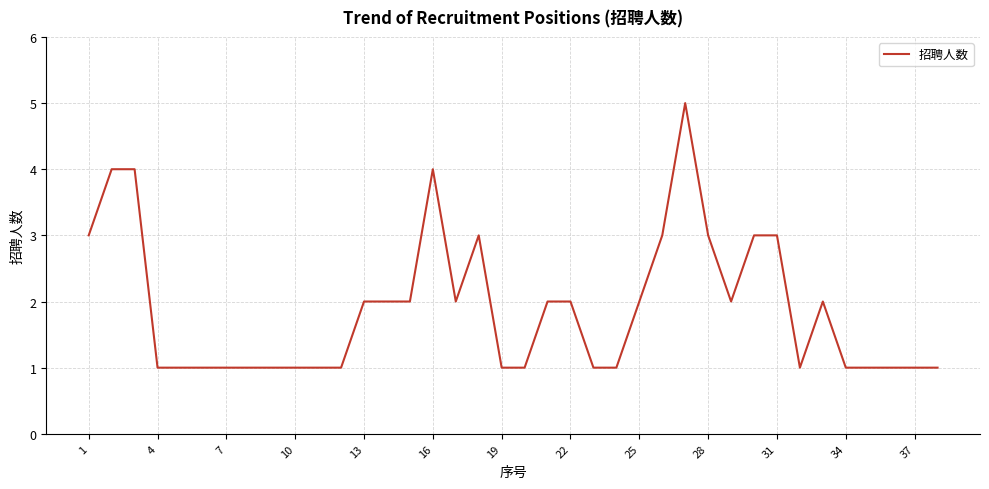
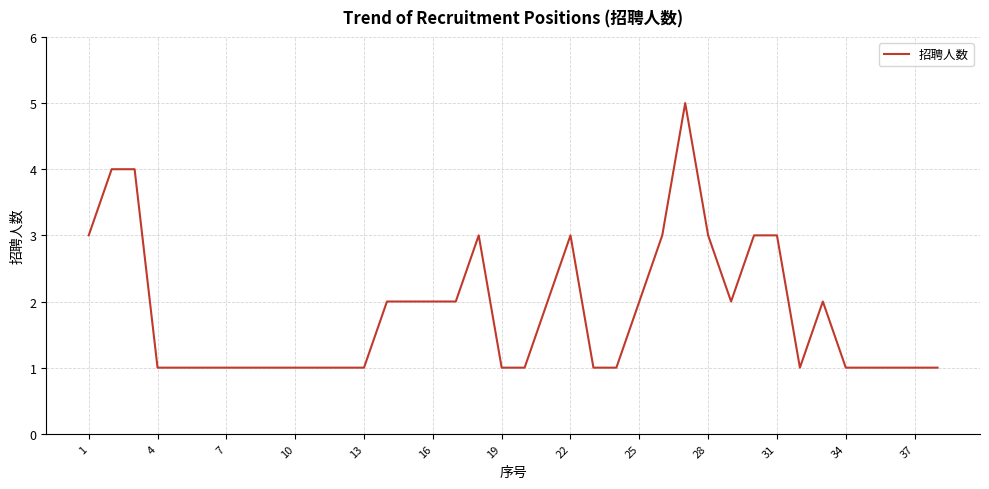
13: 2 -> 1
16: 4 -> 2
22: 2 -> 3
